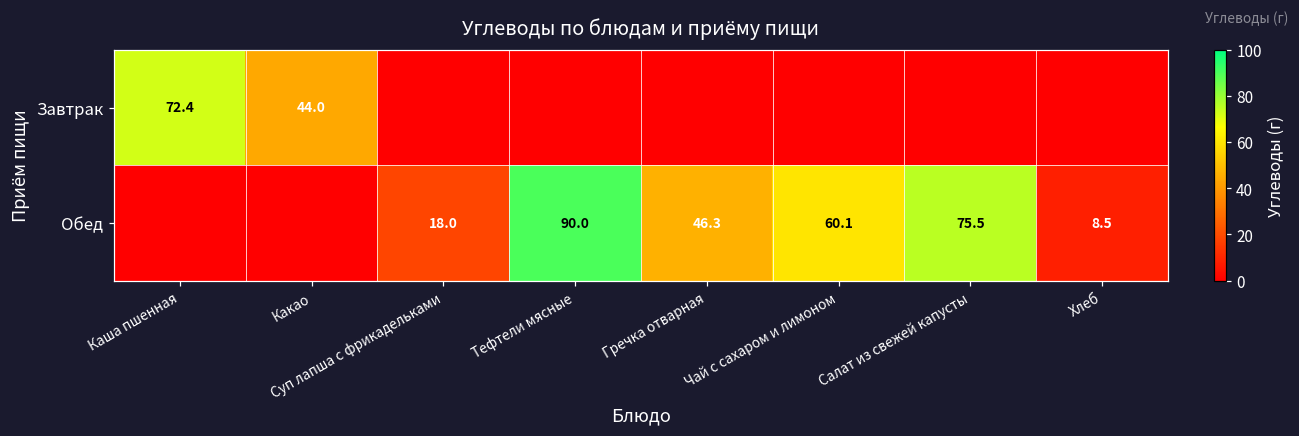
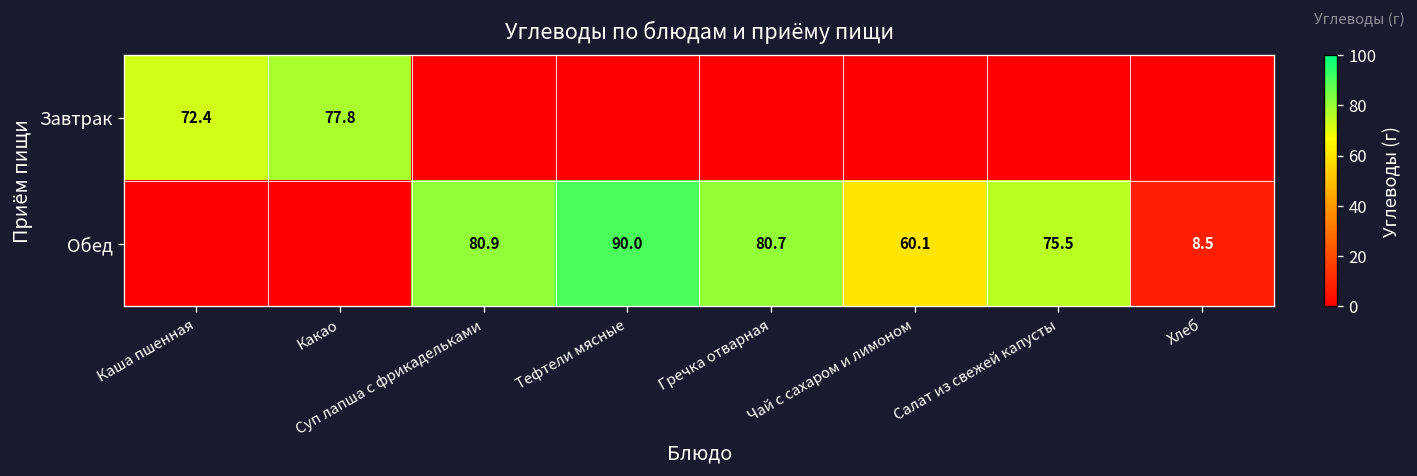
Завтрак, Какао: 44.0 -> 77.8
Обед, Суп лапша с фрикадельками: 18.0 -> 80.9
Обед, Гречка отварная: 46.3 -> 80.7
